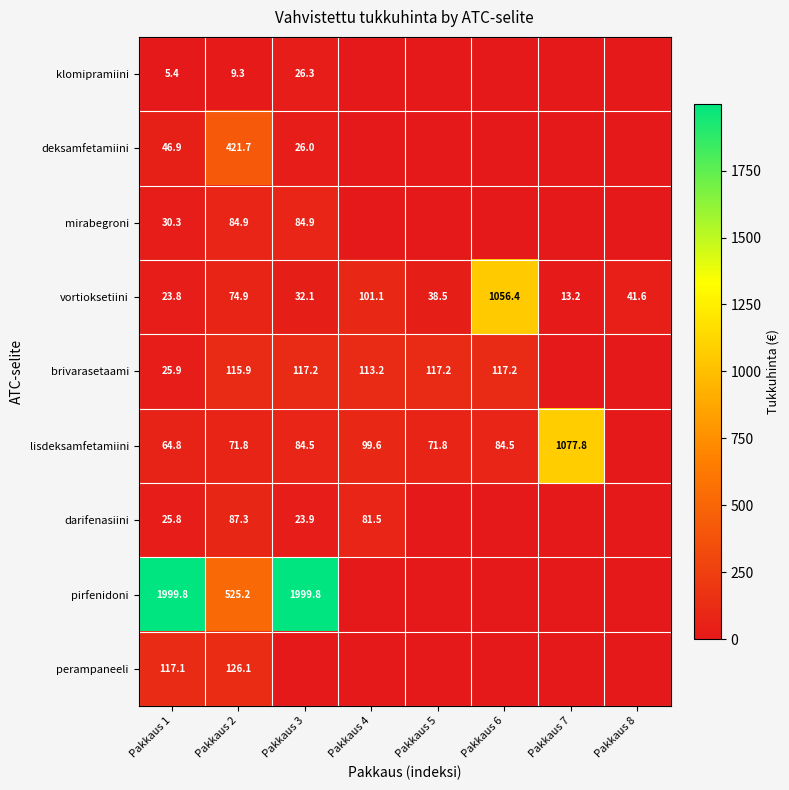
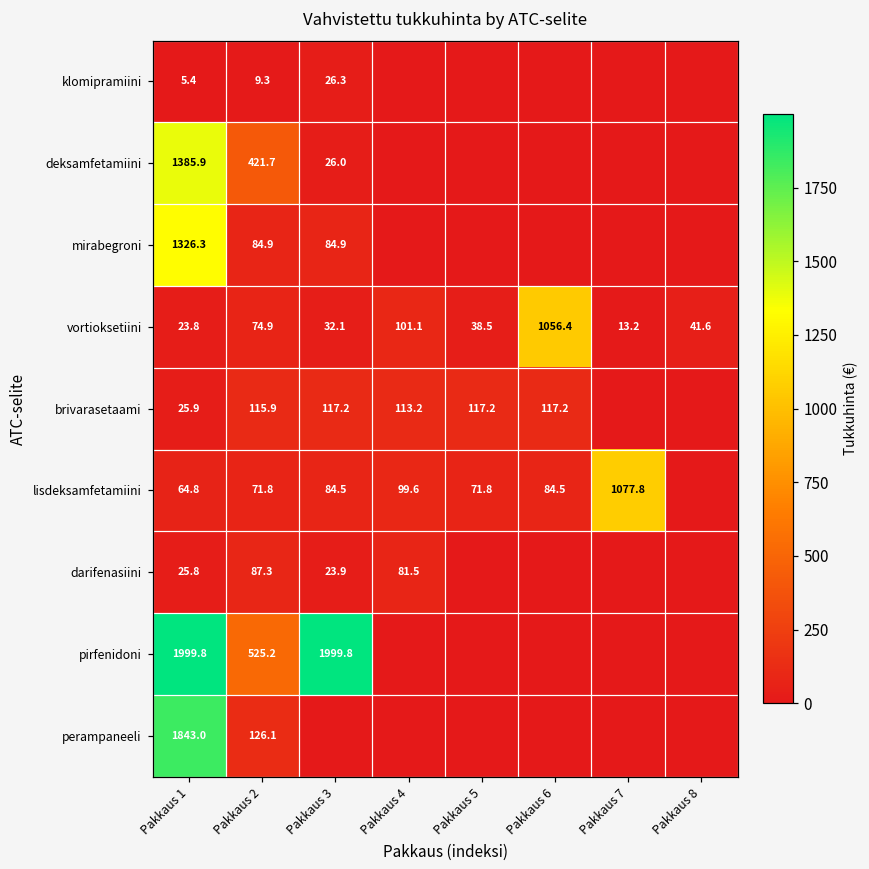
deksamfetamiini, Pakkaus 1: 46.9 -> 1385.9
mirabegroni, Pakkaus 1: 30.3 -> 1326.3
perampaneeli, Pakkaus 1: 117.1 -> 1843.0
